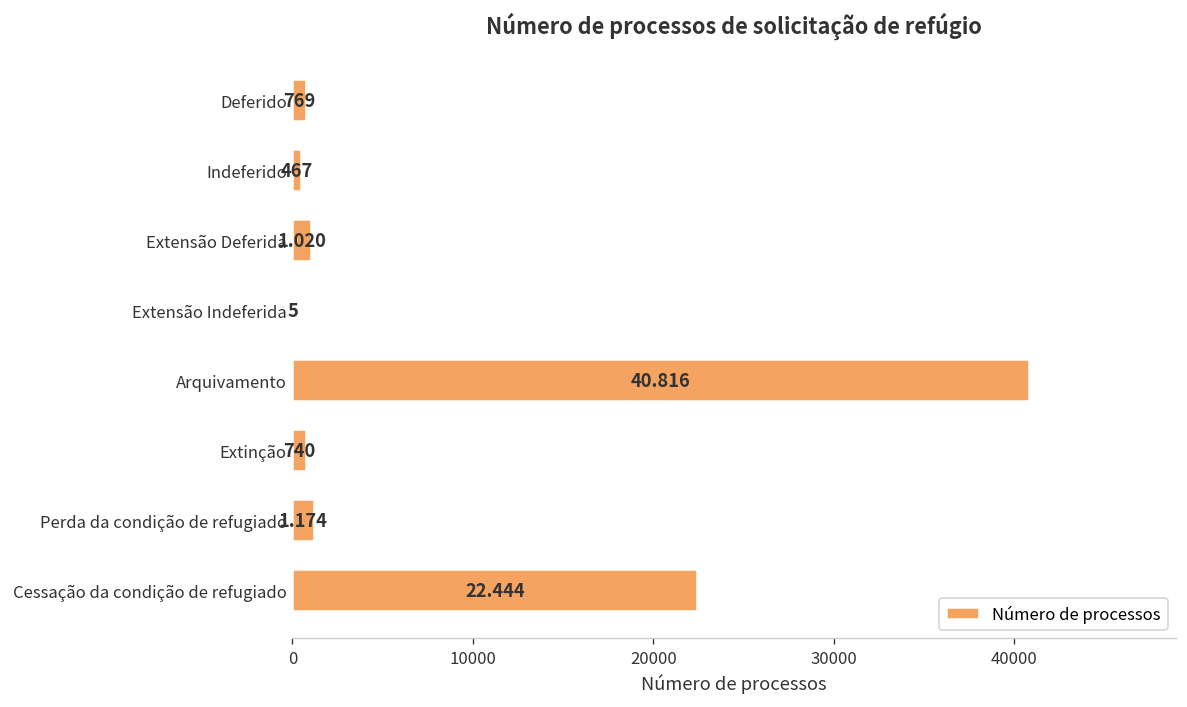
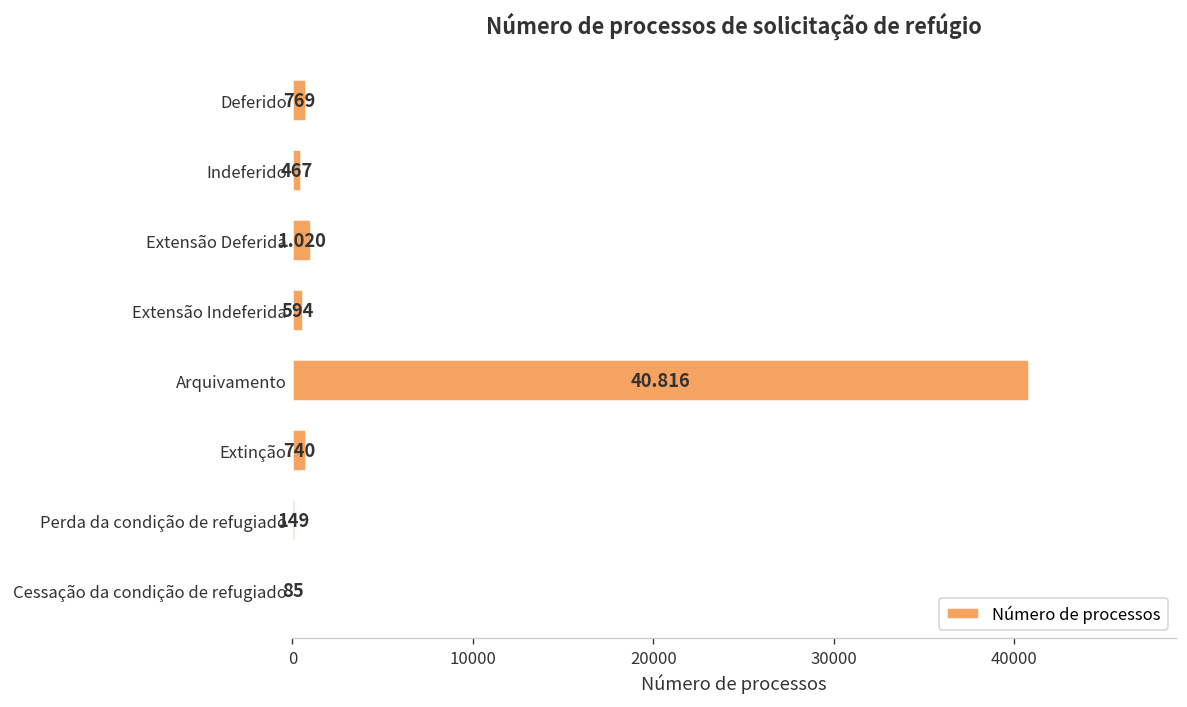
Extensão Indeferida: 5 -> 594
Perda da condição de refugiado: 1.174 -> 149
Cessação da condição de refugiado: 22.444 -> 85
